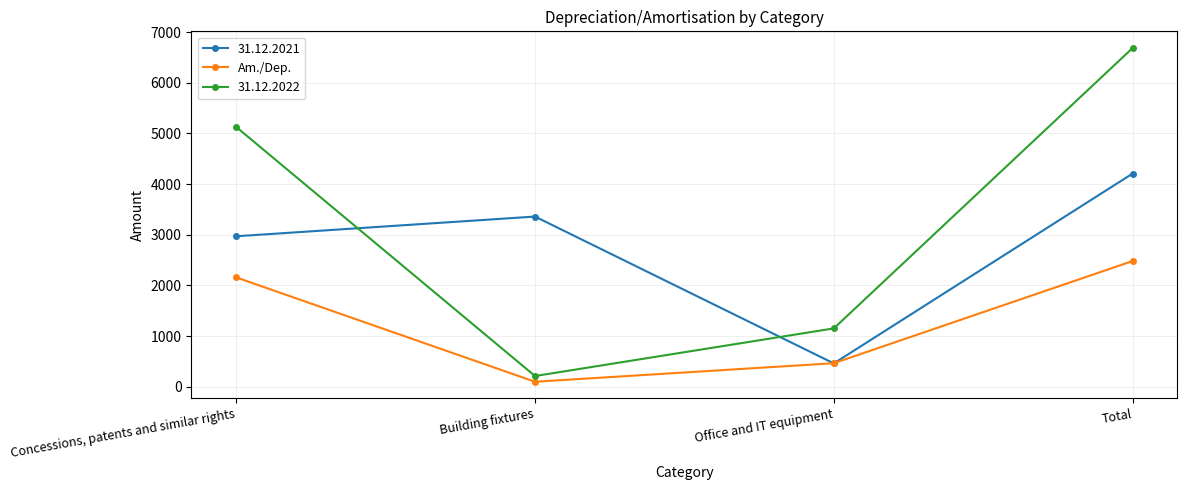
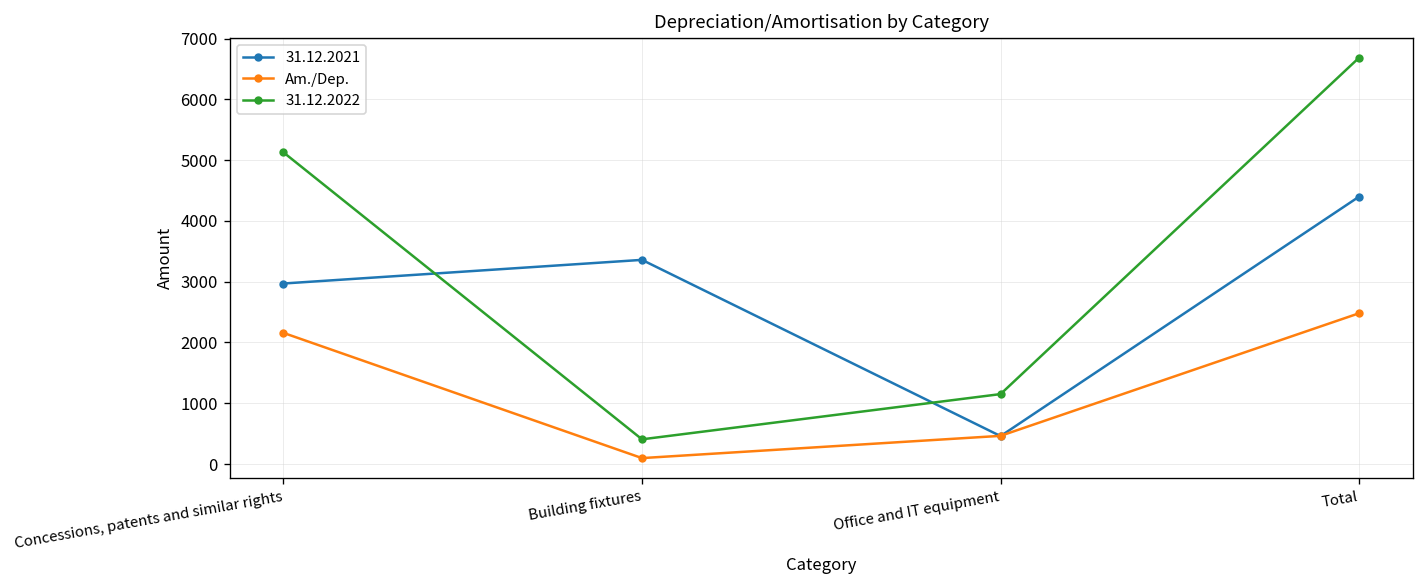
31.12.2022, Building fixtures: 200 -> 400
31.12.2021, Total: 4200 -> 4400
